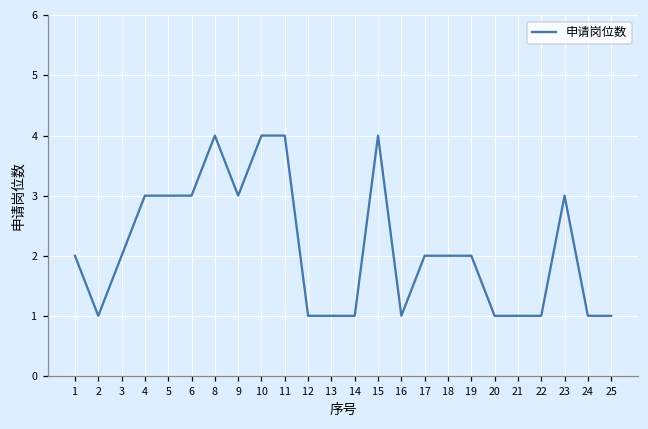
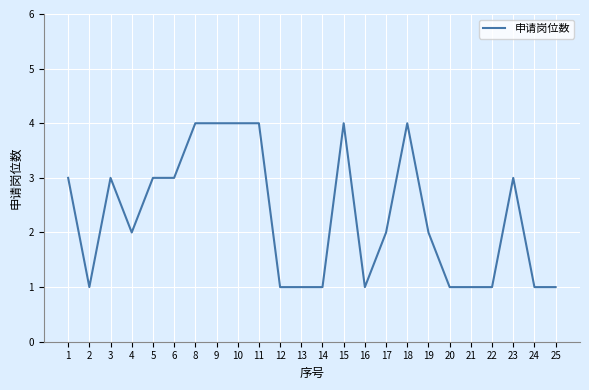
1: 2 -> 3
3: 2 -> 3
4: 3 -> 2
9: 3 -> 4
18: 2 -> 4
